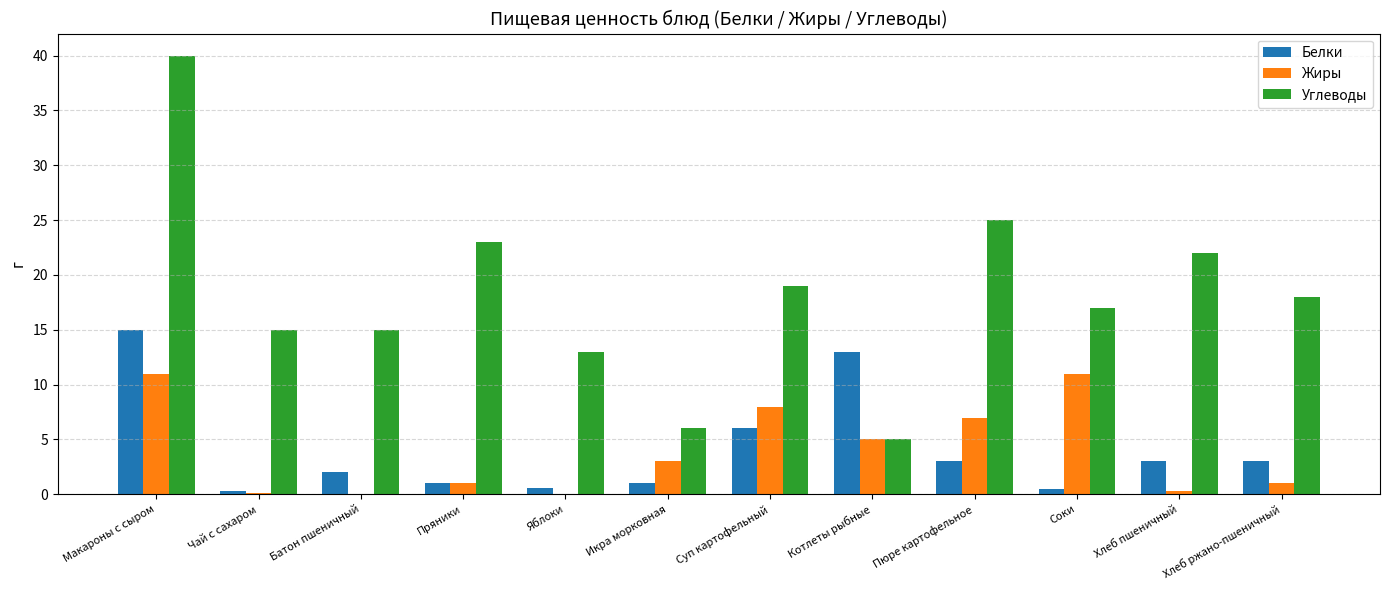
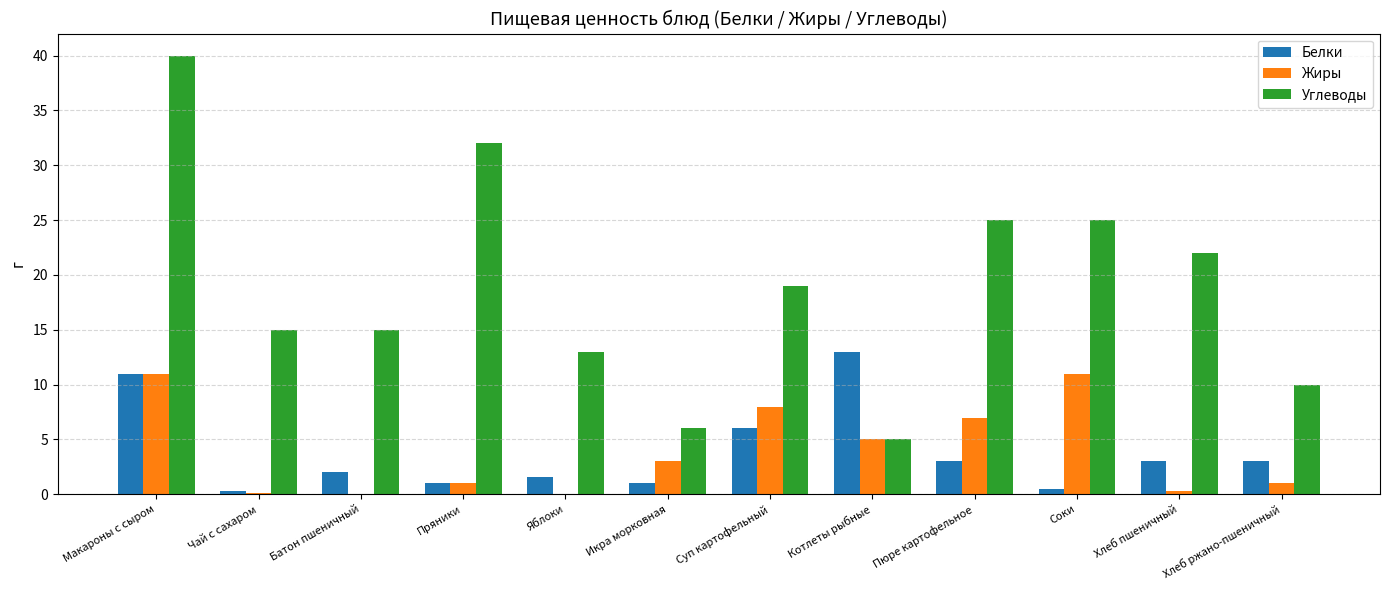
Белки, Макароны с сыром: 15 -> 11
Углеводы, Пряники: 23 -> 32
Белки, Яблоки: 0.6 -> 1.6
Углеводы, Соки: 17 -> 25
Углеводы, Хлеб ржано-пшеничный: 18 -> 10
